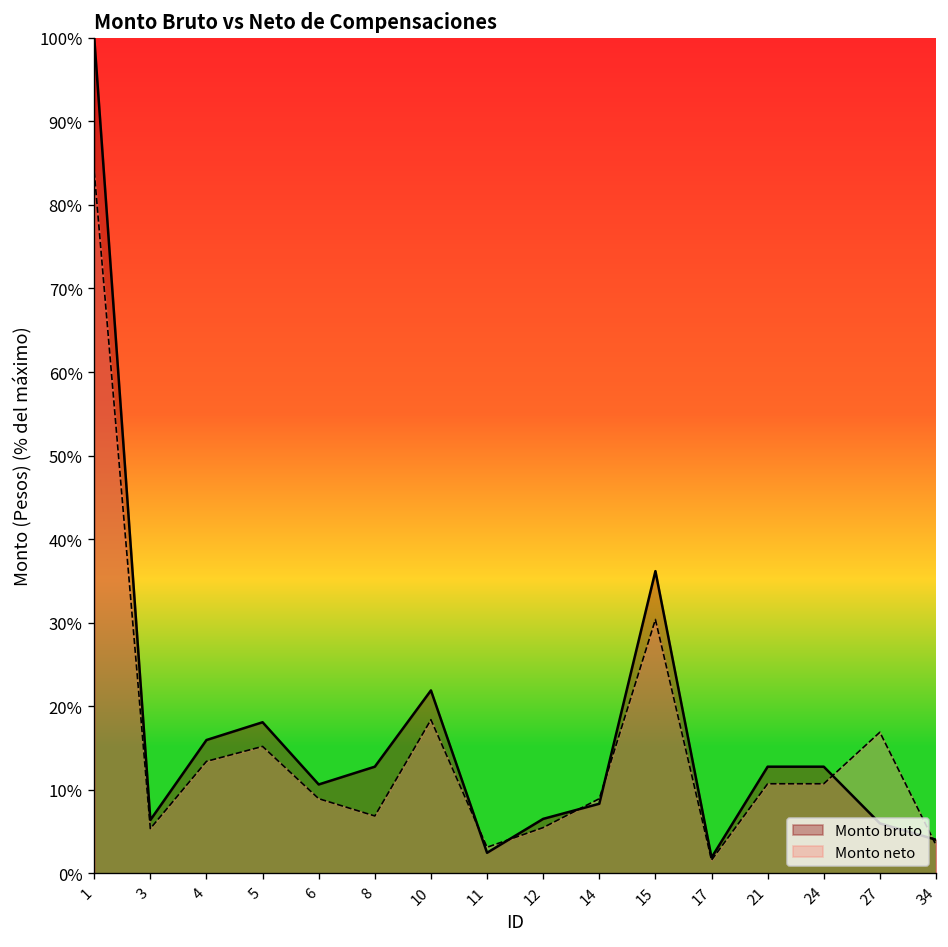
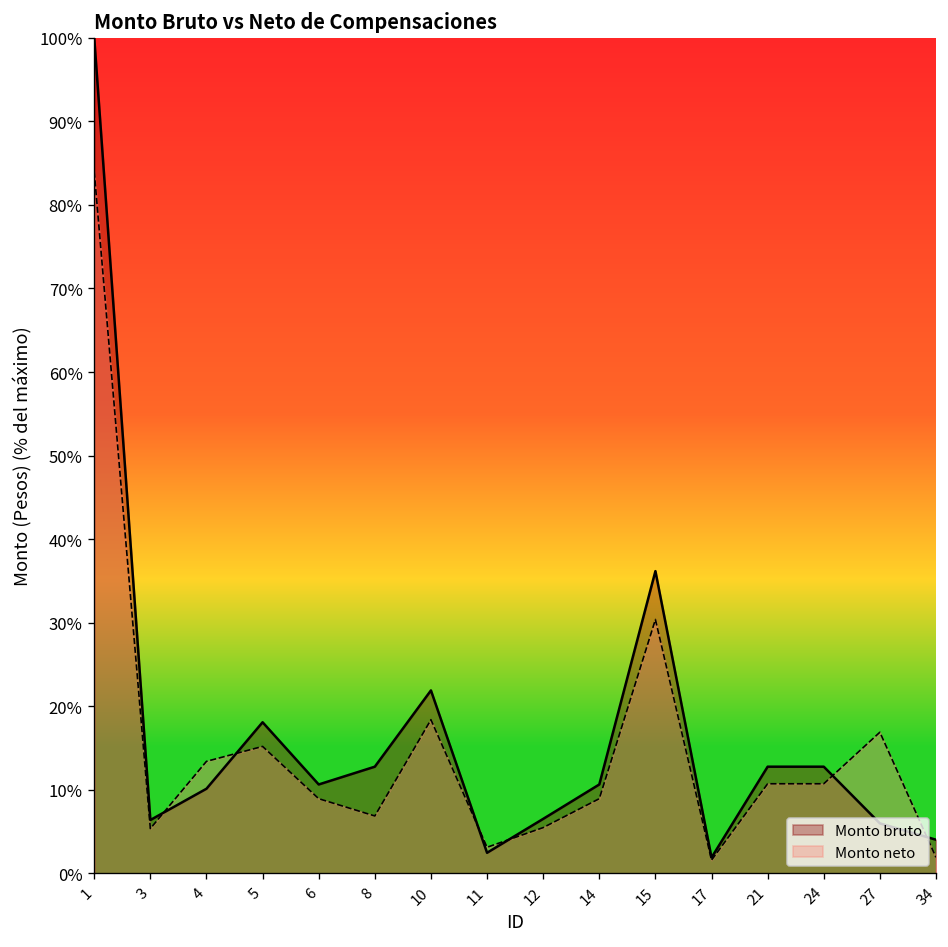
Monto bruto, 4: 16% -> 10%
Monto bruto, 14: 8% -> 11%
Monto neto, 34: 3% -> 2%
